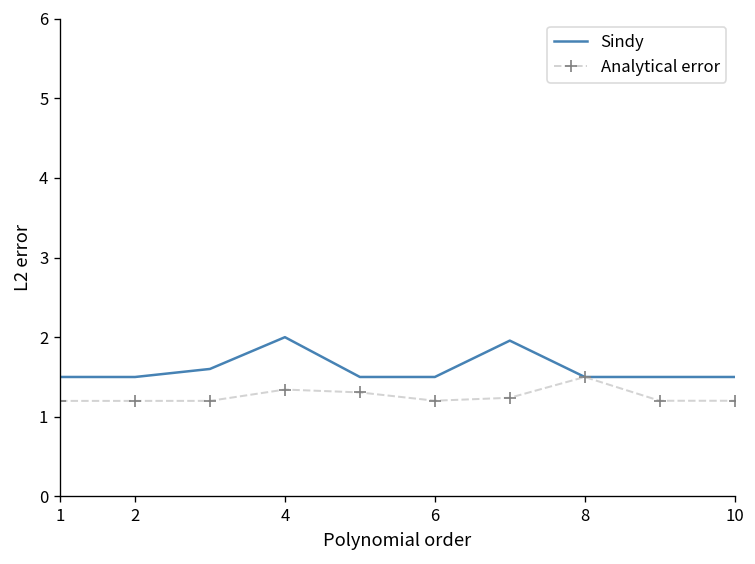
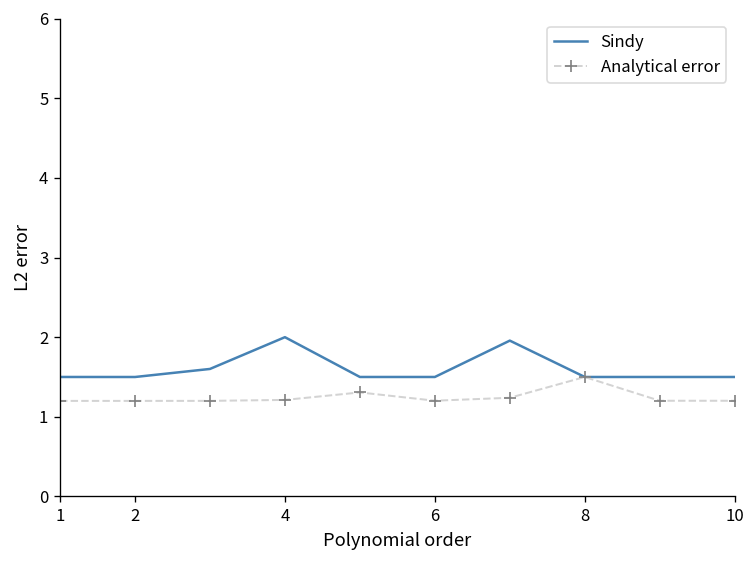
Analytical error, 4: 1.3 -> 1.2
